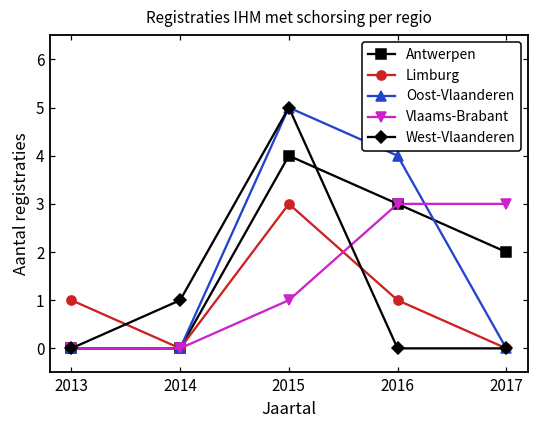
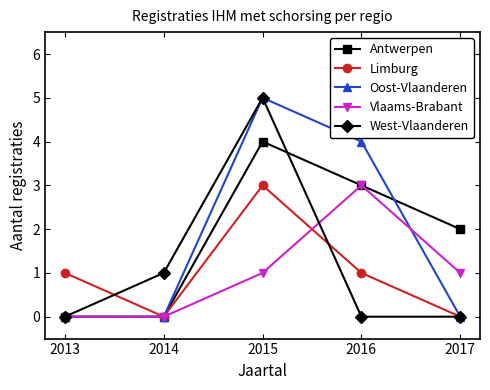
Vlaams-Brabant, 2017: 3 -> 1
